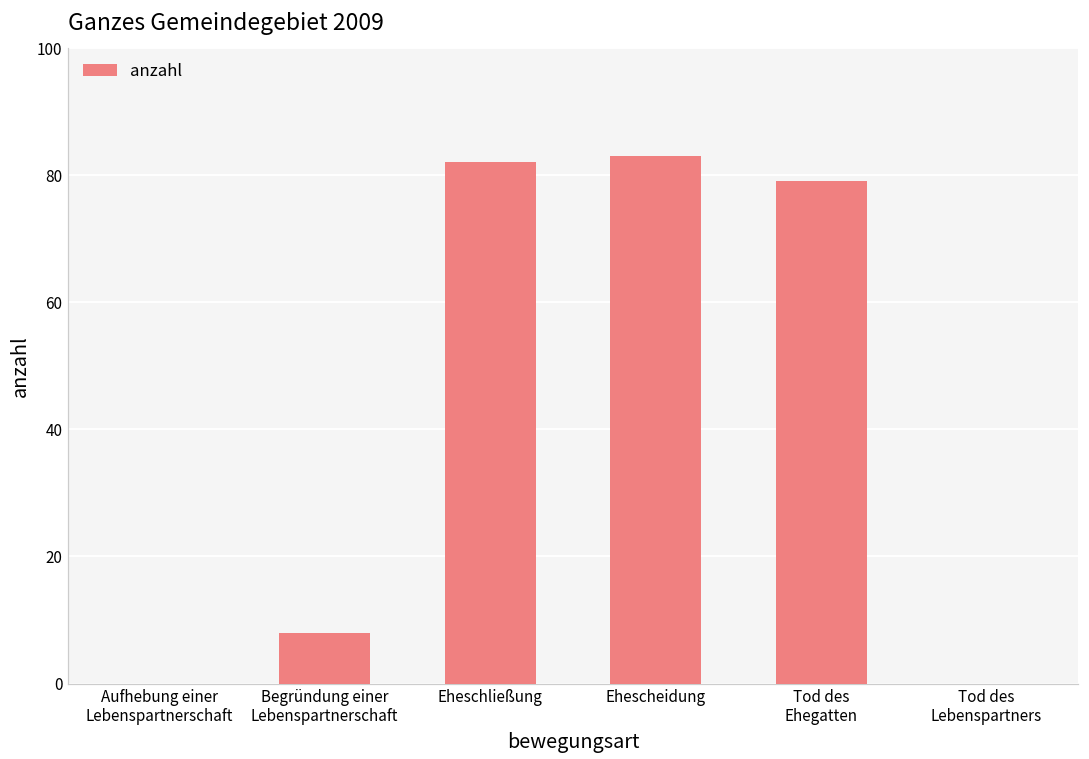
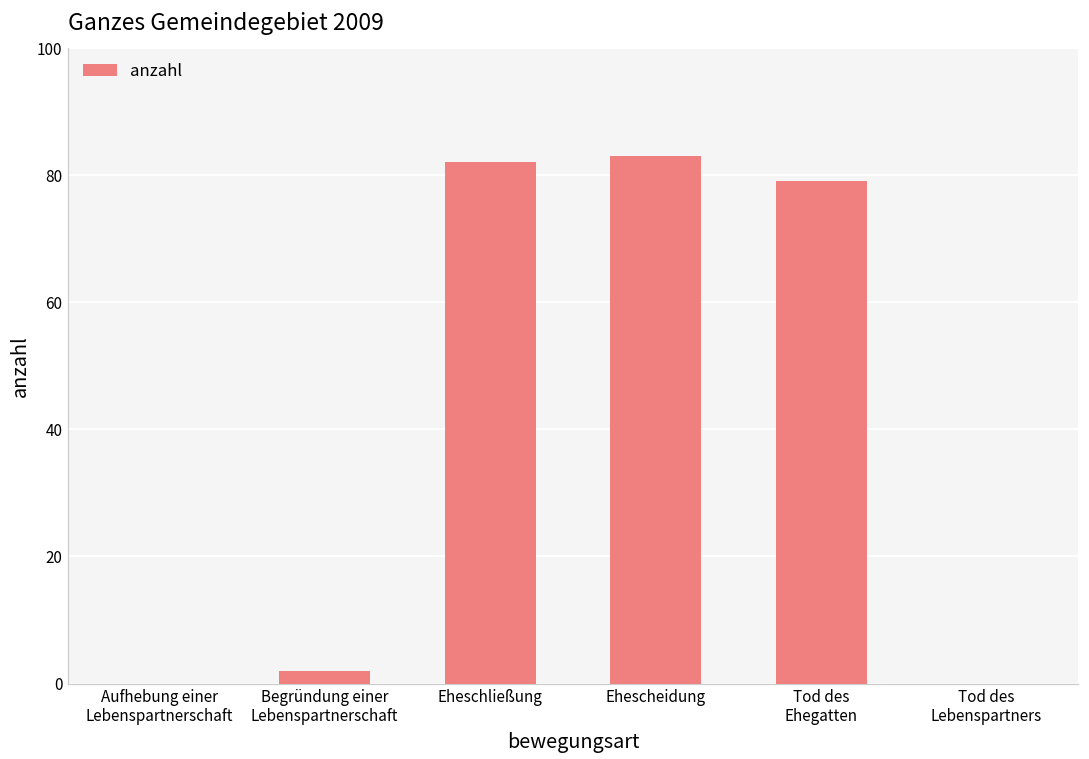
Begründung einer Lebenspartnerschaft: 8 -> 2
